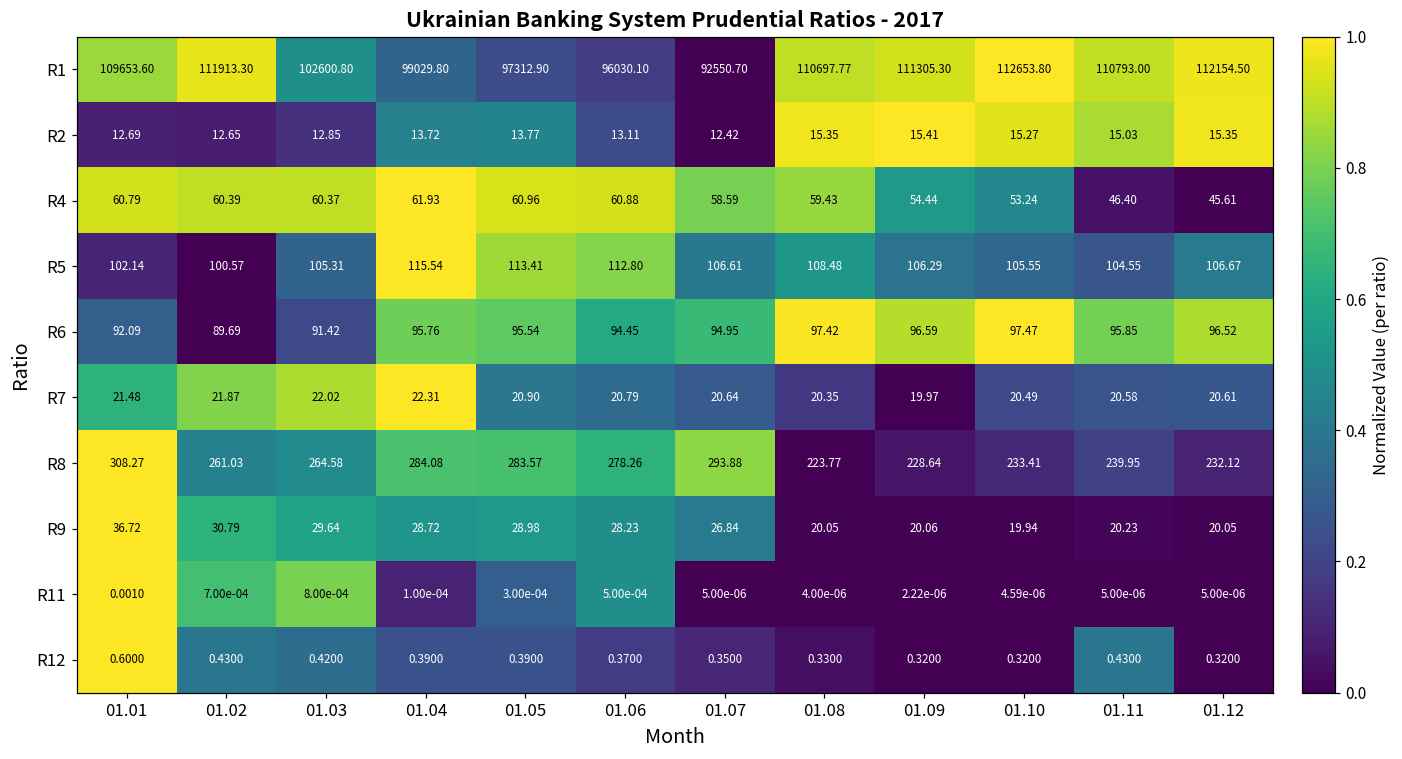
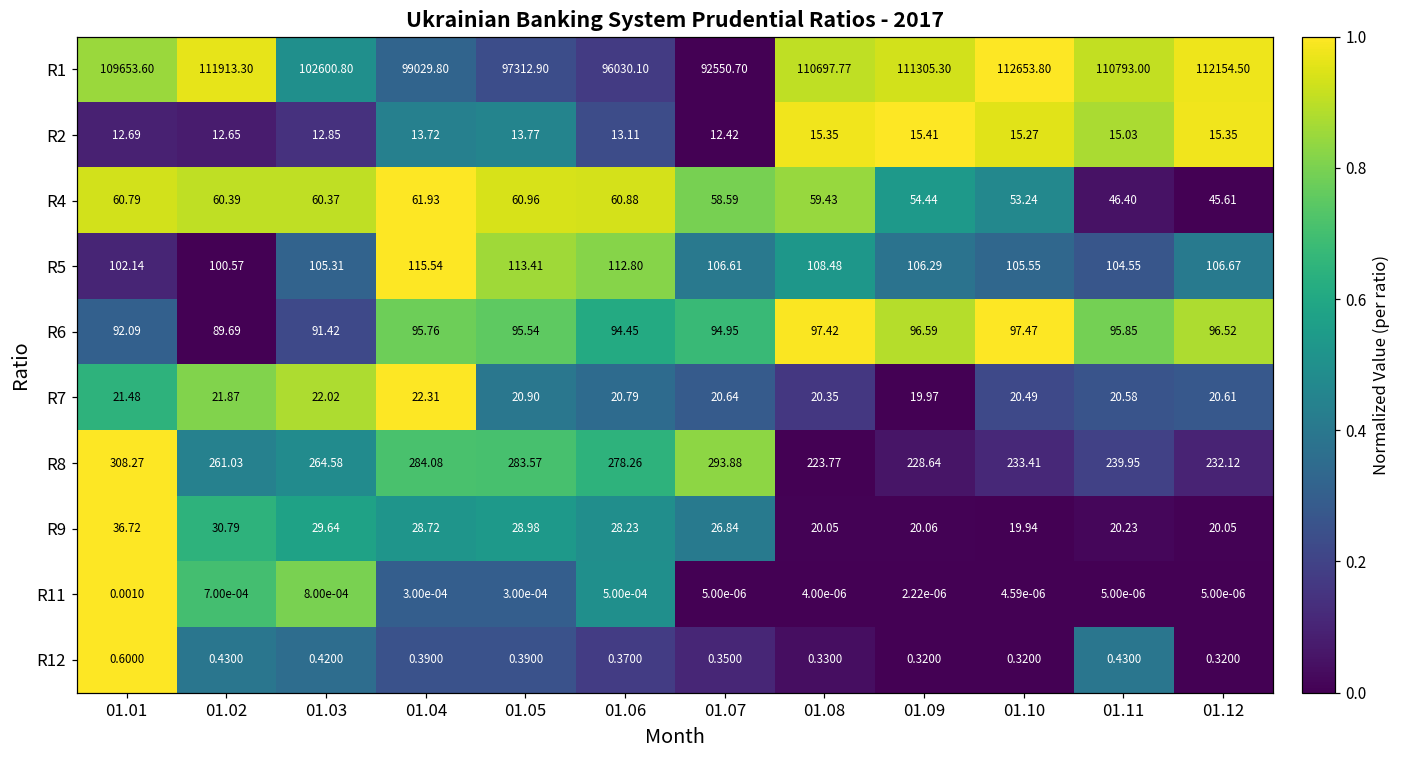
R11, 01.04: 1.00e-04 -> 3.00e-04
